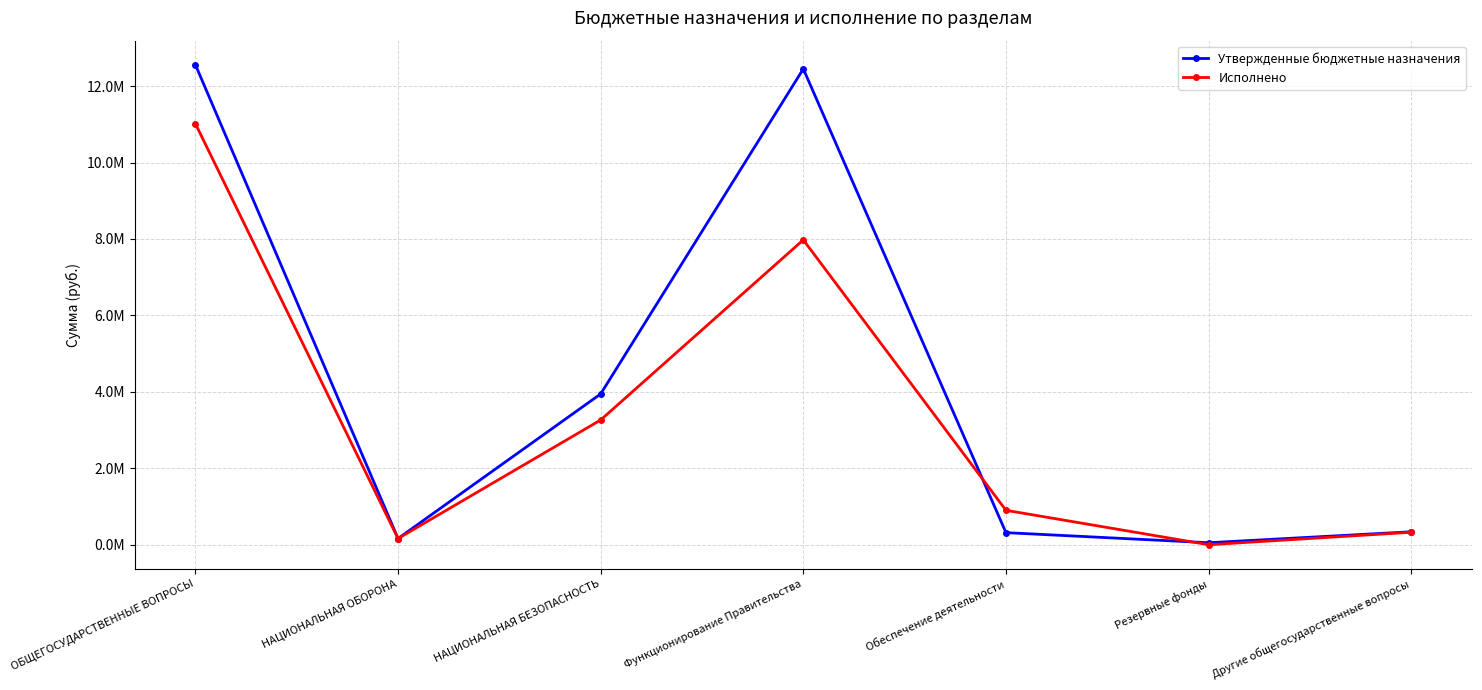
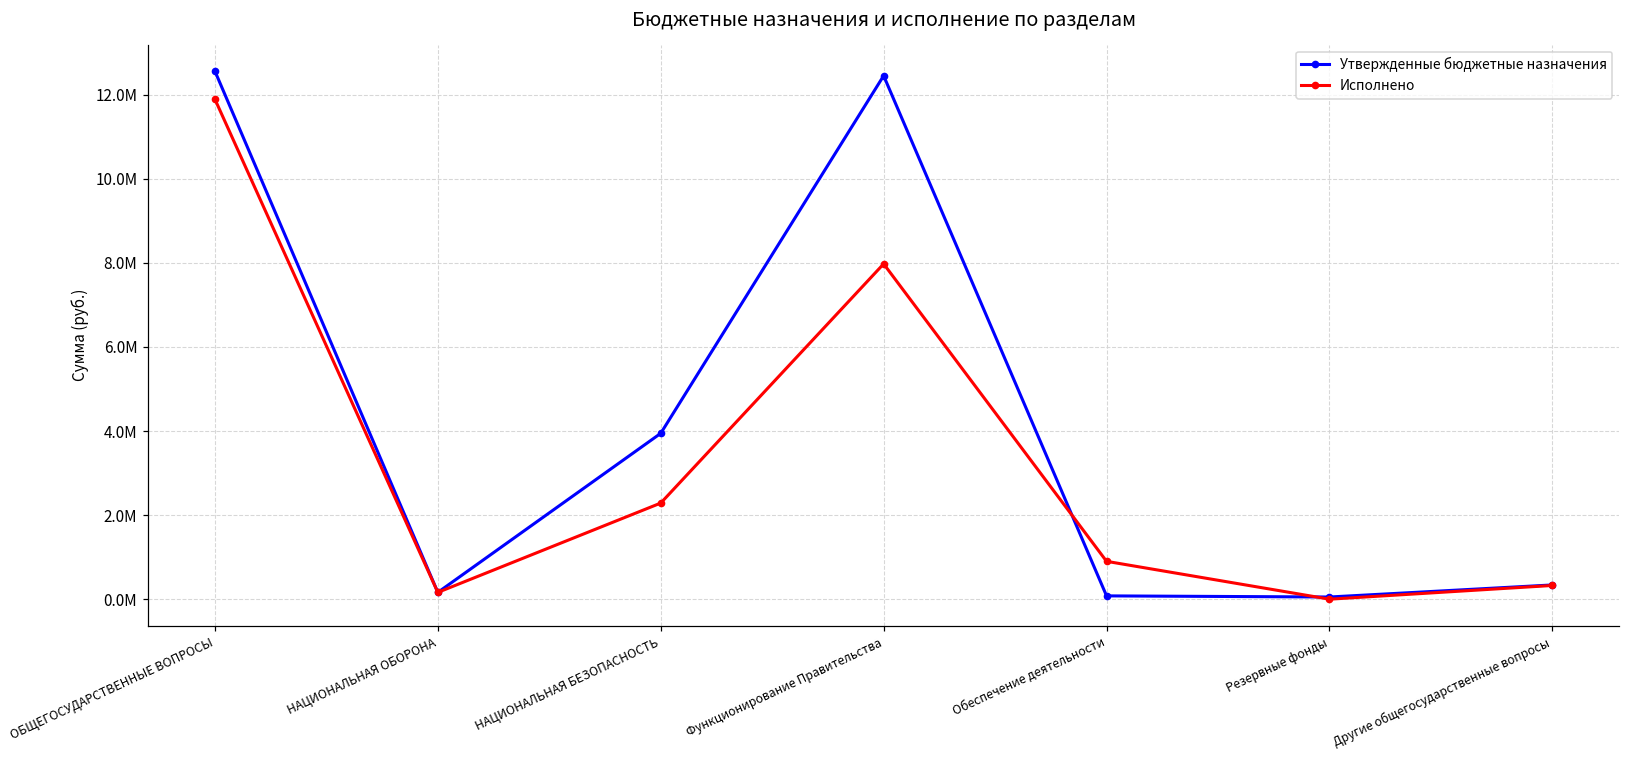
Исполнено, ОБЩЕГОСУДАРСТВЕННЫЕ ВОПРОСЫ: 11000000 -> 11900000
Исполнено, НАЦИОНАЛЬНАЯ БЕЗОПАСНОСТЬ: 3300000 -> 2300000
Утвержденные бюджетные назначения, Обеспечение деятельности: 300000 -> 100000
